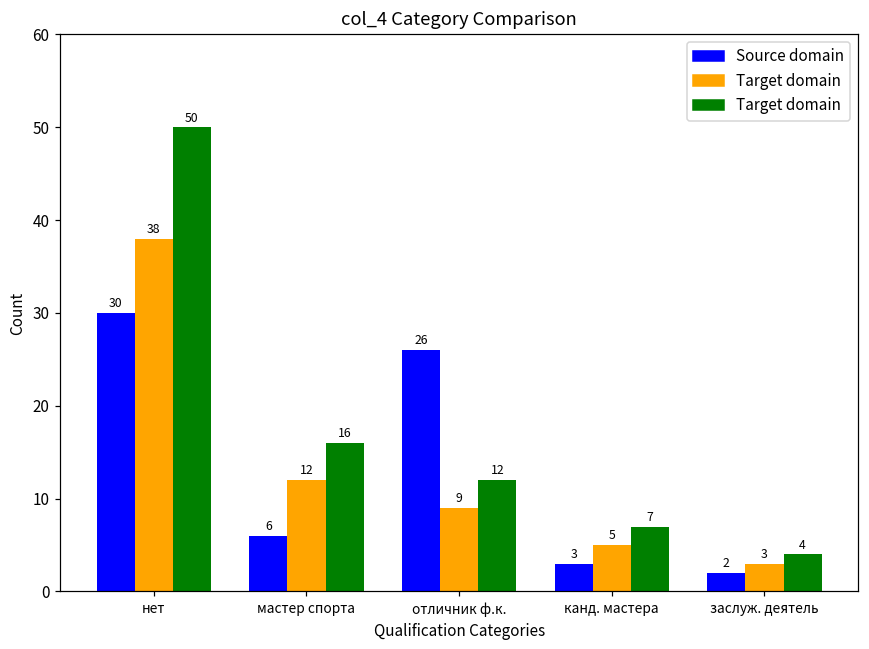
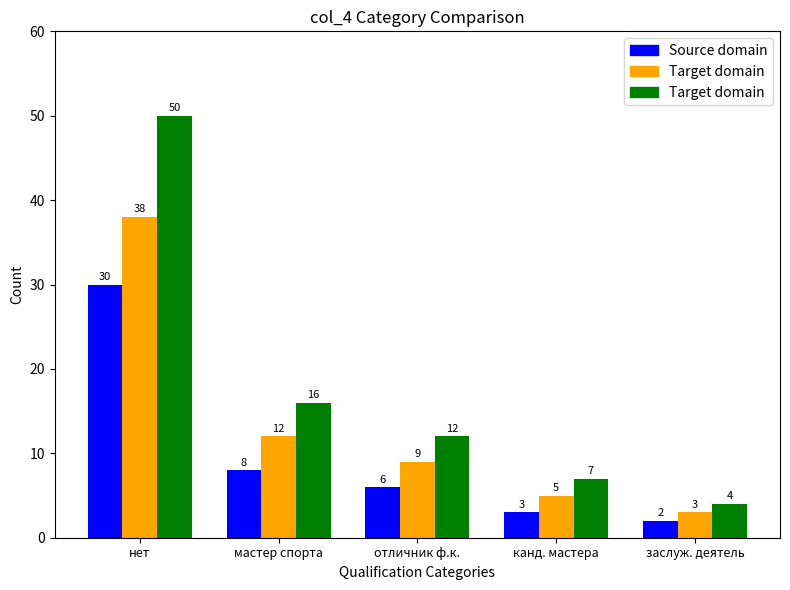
Source domain, мастер спорта: 6 -> 8
Source domain, отличник ф.к.: 26 -> 6
